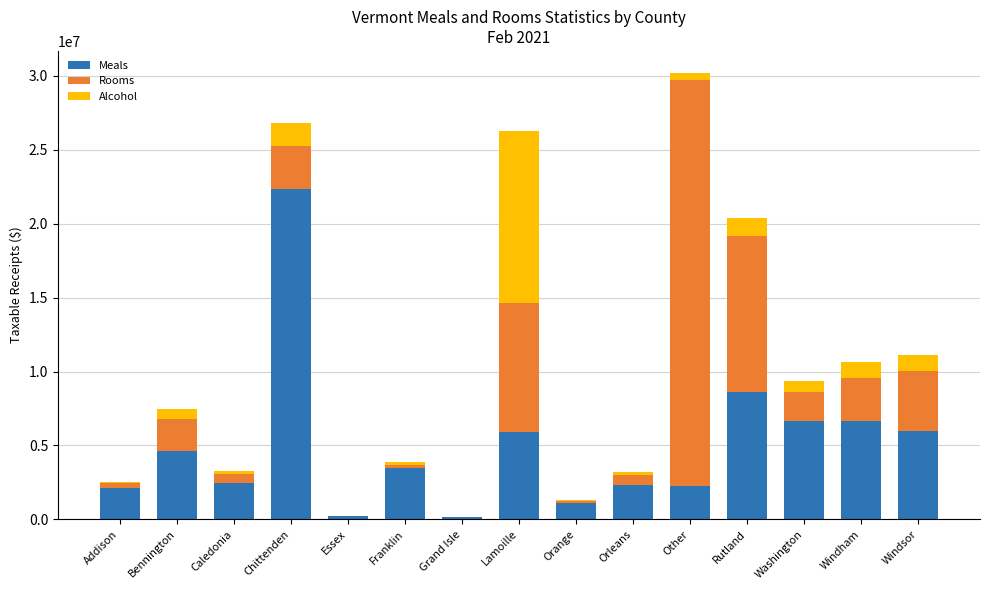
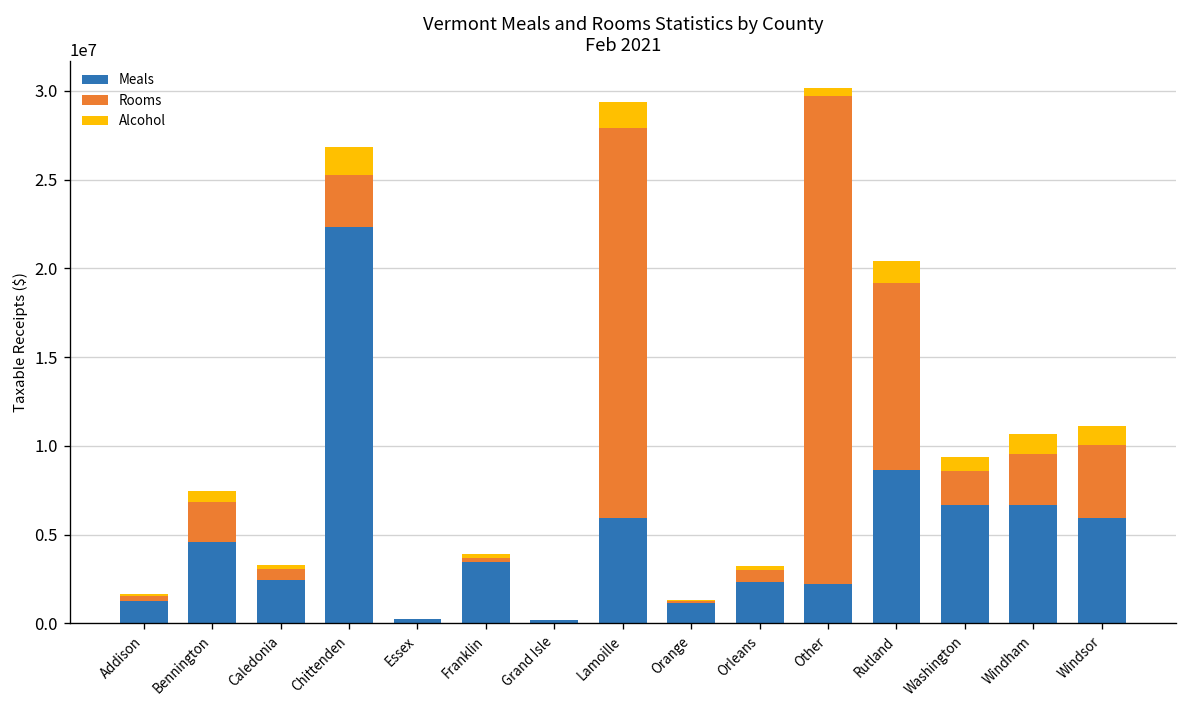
Meals, Addison: 2100000 -> 1300000
Rooms, Lamoille: 8700000 -> 22000000
Alcohol, Lamoille: 11700000 -> 1500000
